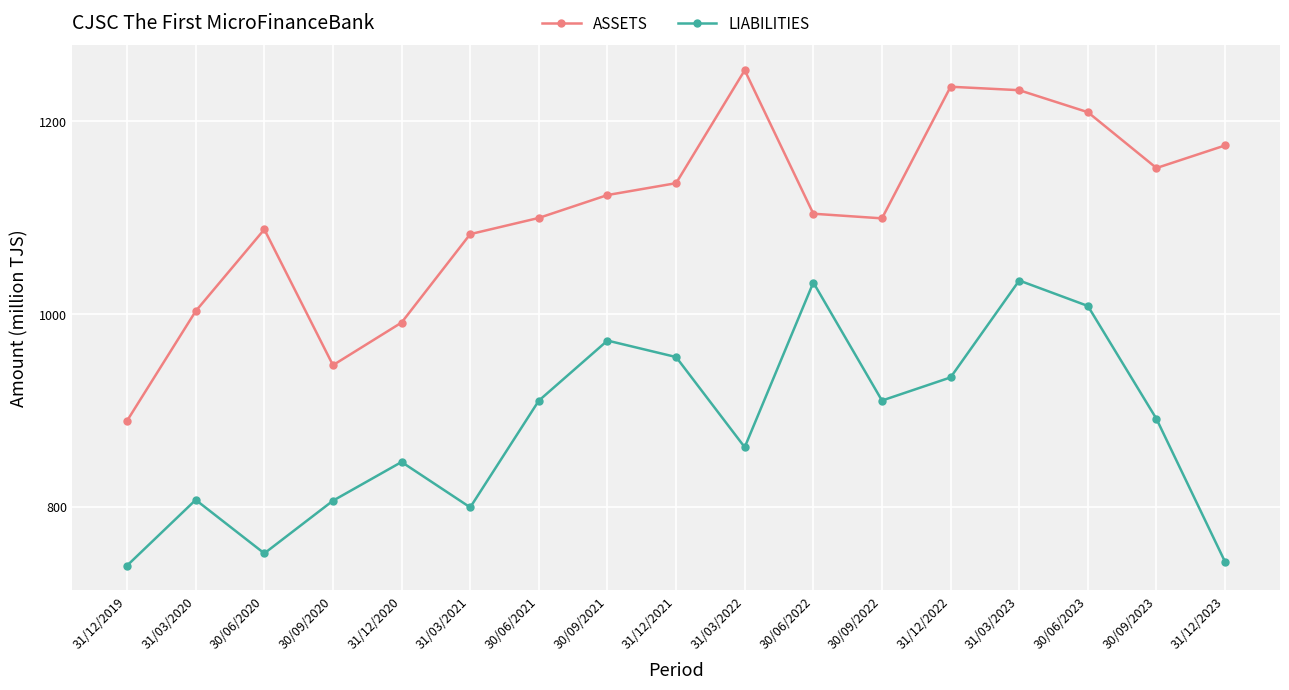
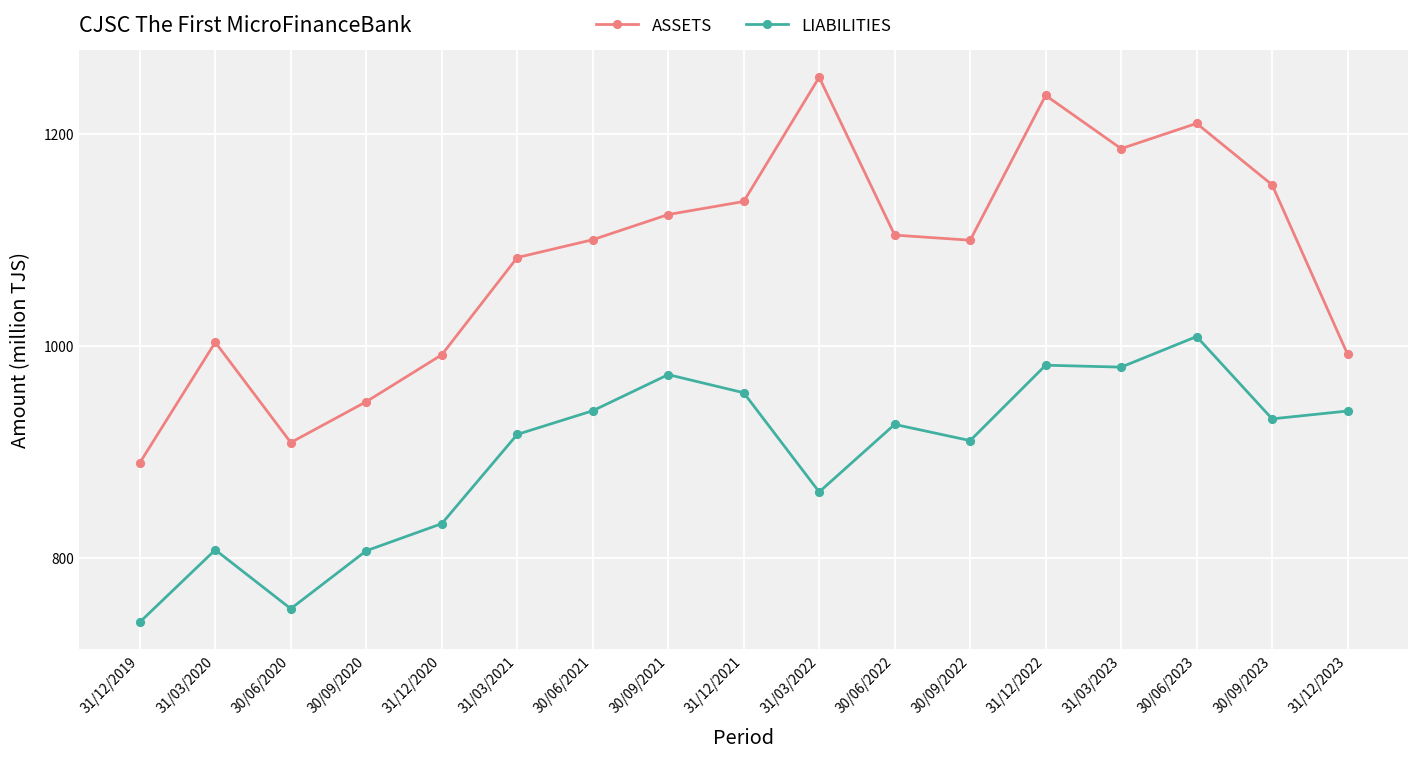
ASSETS, 30/06/2020: 1090 -> 910
LIABILITIES, 31/12/2020: 850 -> 830
LIABILITIES, 31/03/2021: 800 -> 920
LIABILITIES, 30/06/2021: 910 -> 940
LIABILITIES, 30/06/2022: 1030 -> 930
LIABILITIES, 31/12/2022: 930 -> 980
ASSETS, 31/03/2023: 1230 -> 1190
LIABILITIES, 31/03/2023: 1030 -> 980
LIABILITIES, 30/09/2023: 890 -> 930
ASSETS, 31/12/2023: 1180 -> 990
LIABILITIES, 31/12/2023: 740 -> 940
